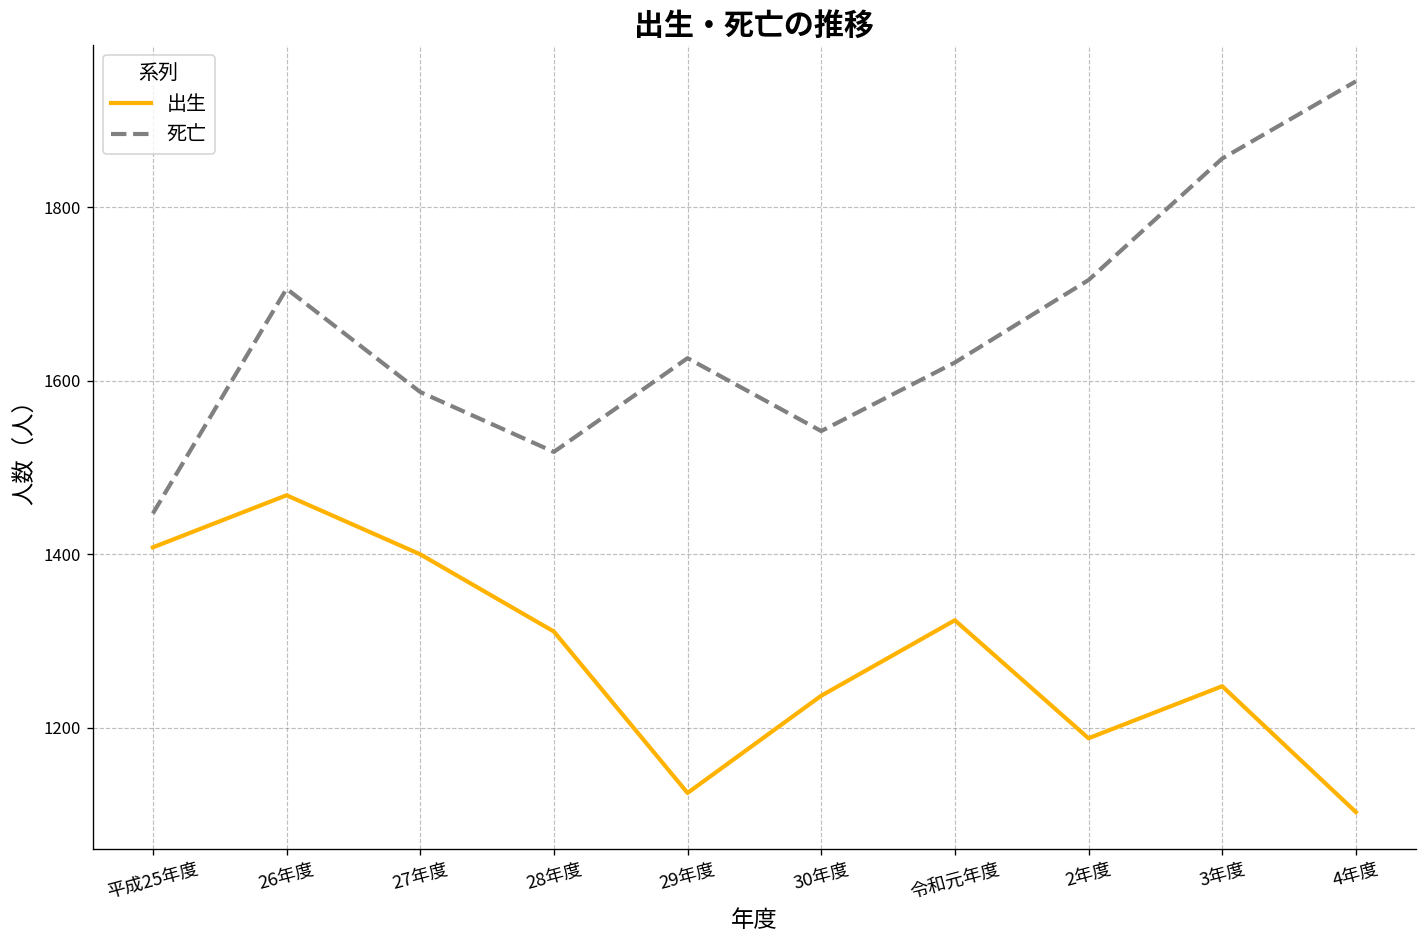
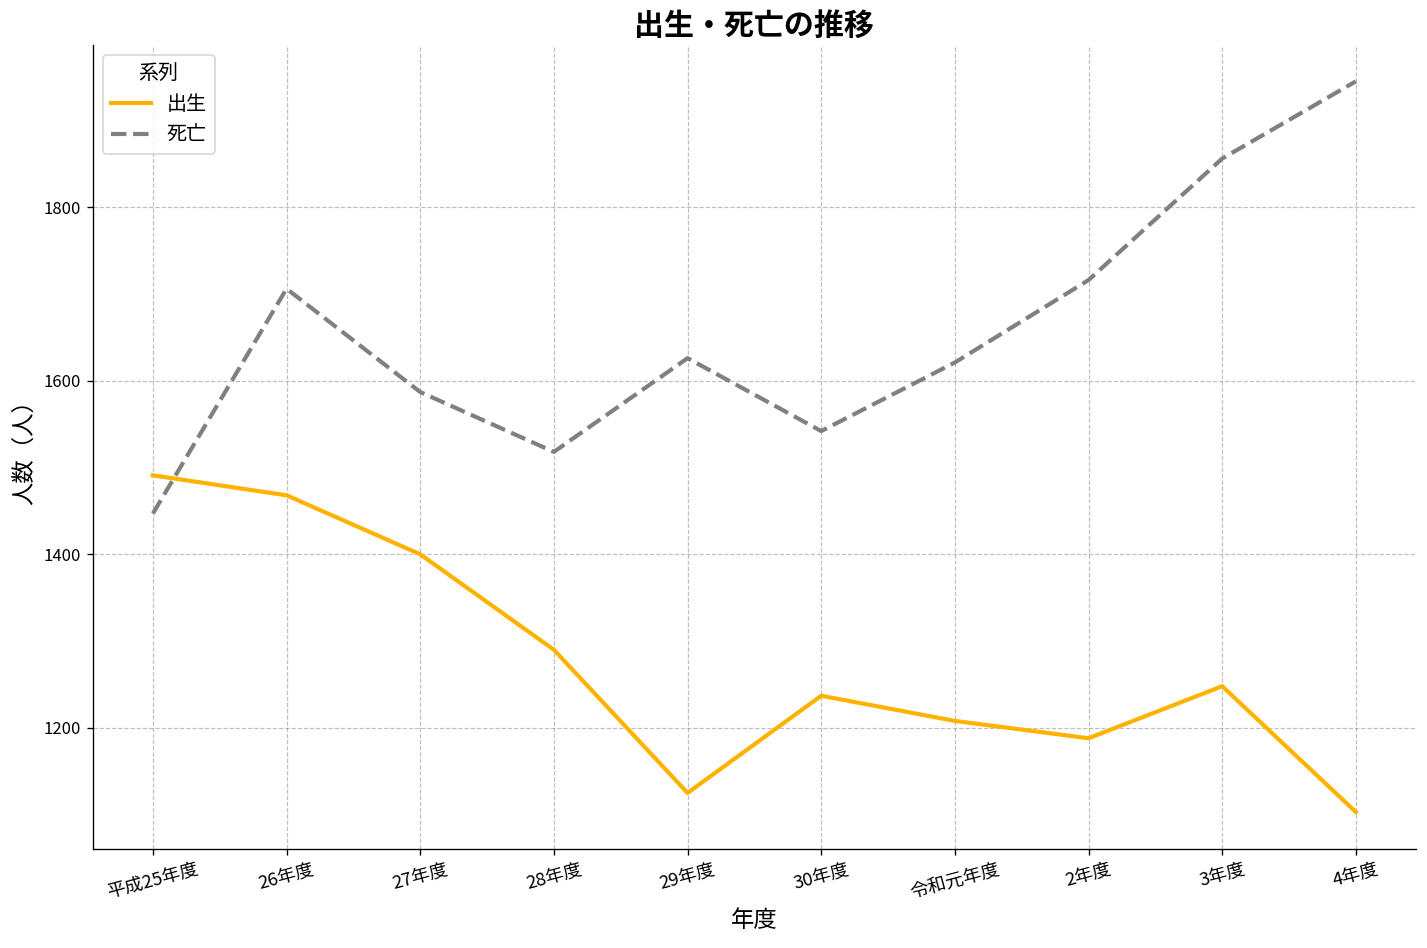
出生, 平成25年度: 1410 -> 1490
出生, 28年度: 1310 -> 1290
出生, 令和元年度: 1320 -> 1210
